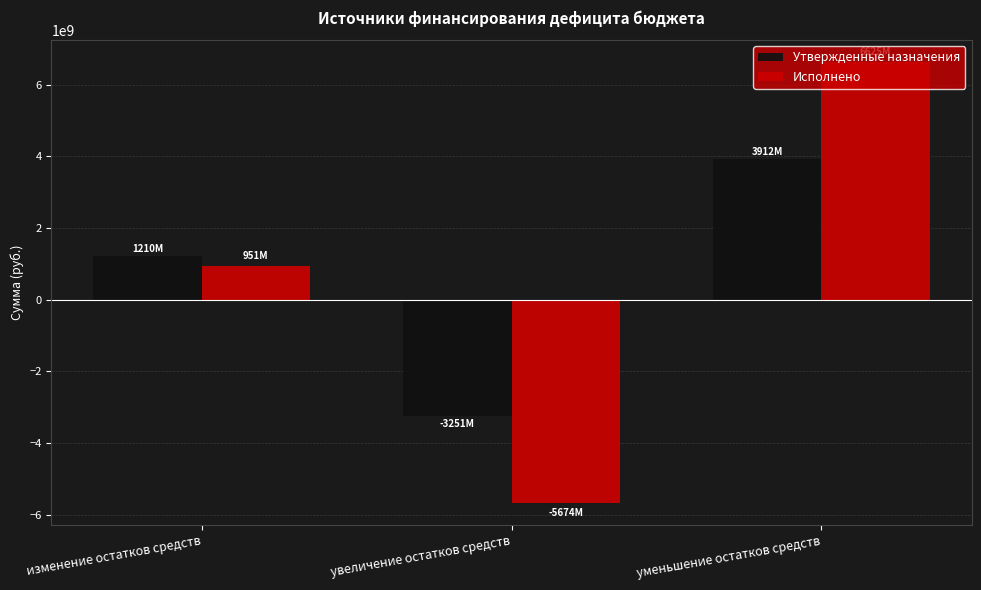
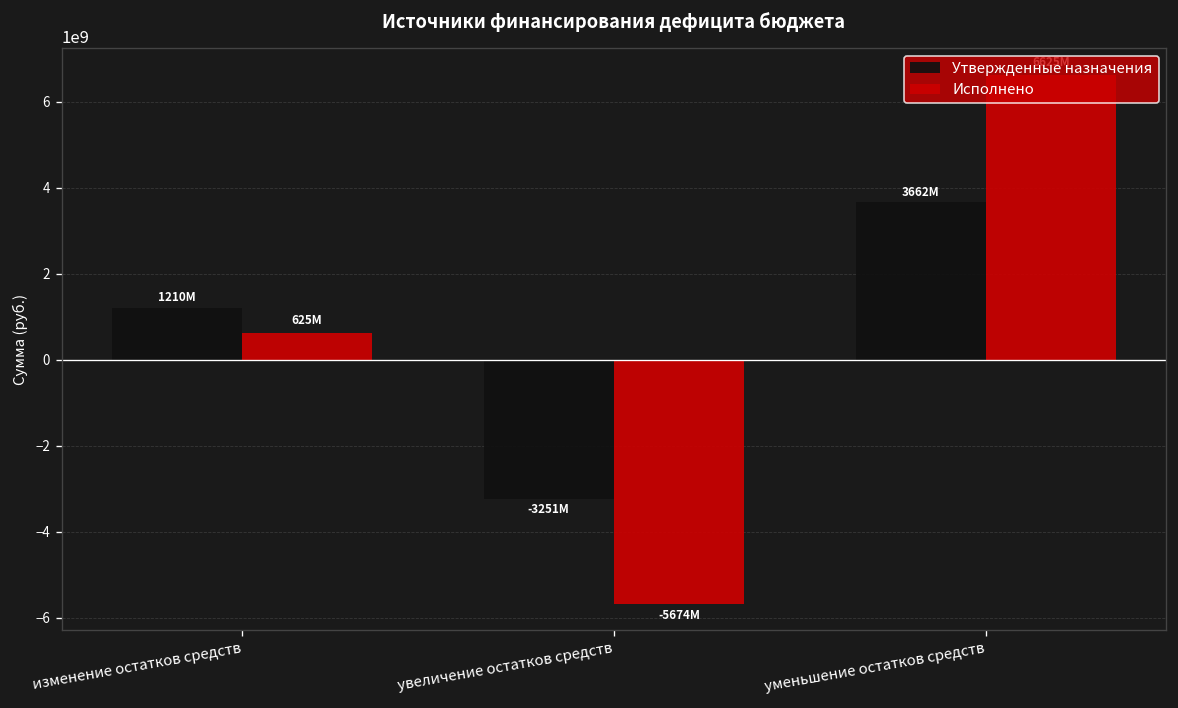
Исполнено, изменение остатков средств: 951M -> 625M
Утвержденные назначения, уменьшение остатков средств: 3912M -> 3662M
